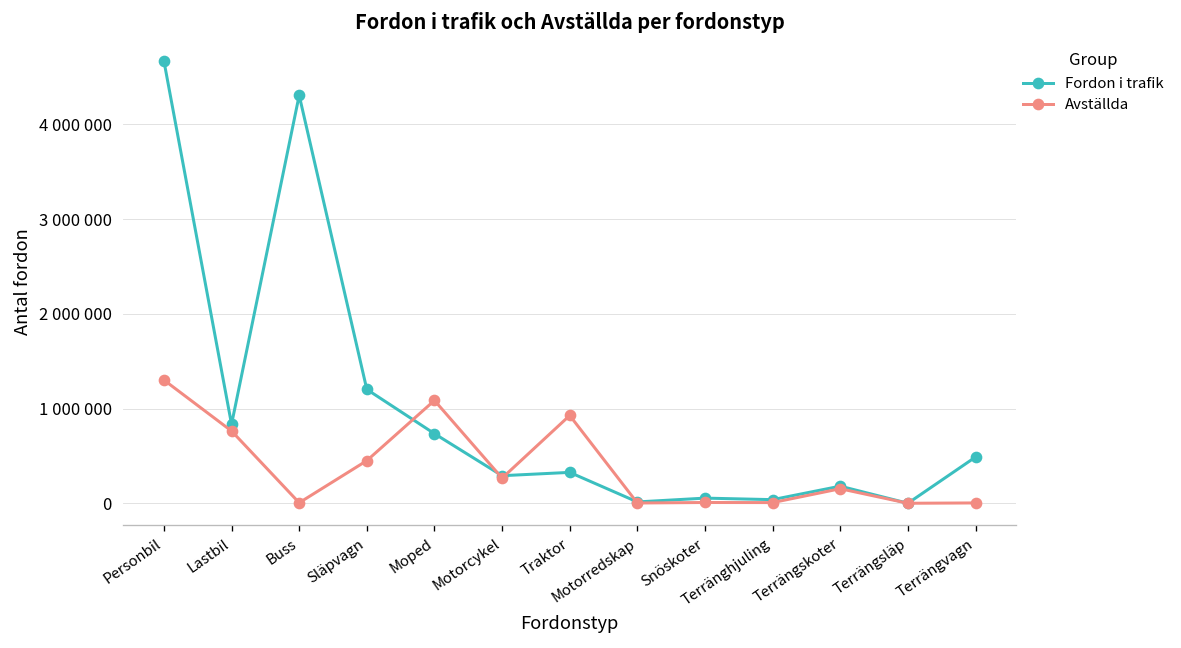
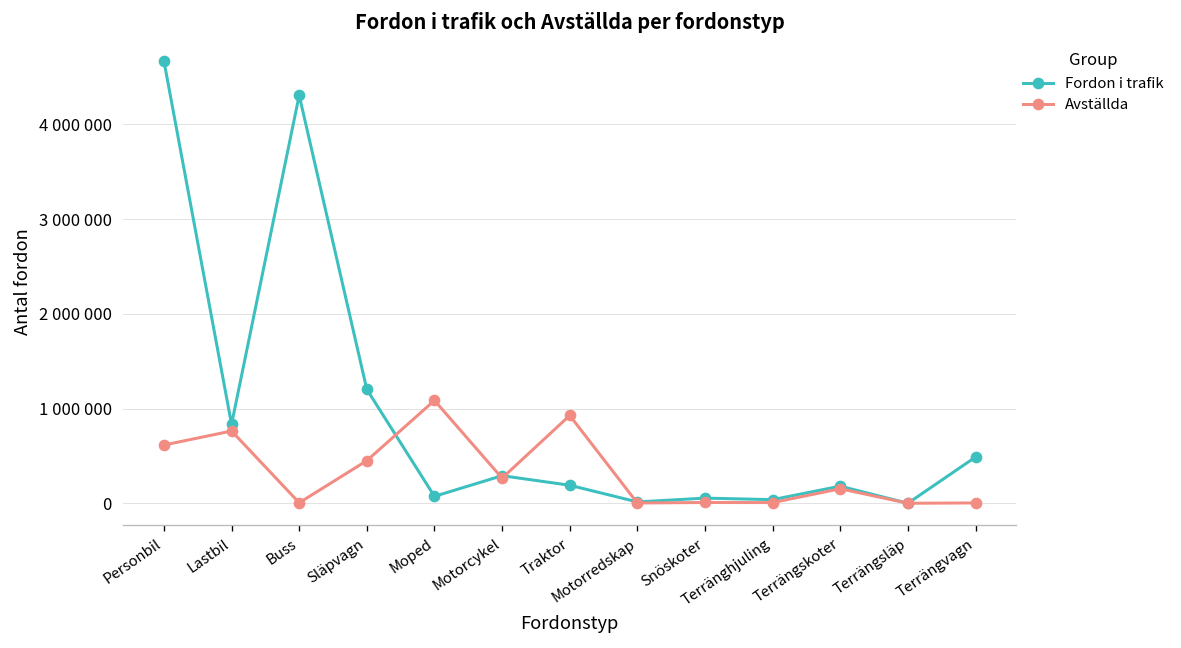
Avställda, Personbil: 1300000 -> 600000
Fordon i trafik, Moped: 700000 -> 100000
Fordon i trafik, Traktor: 300000 -> 200000
